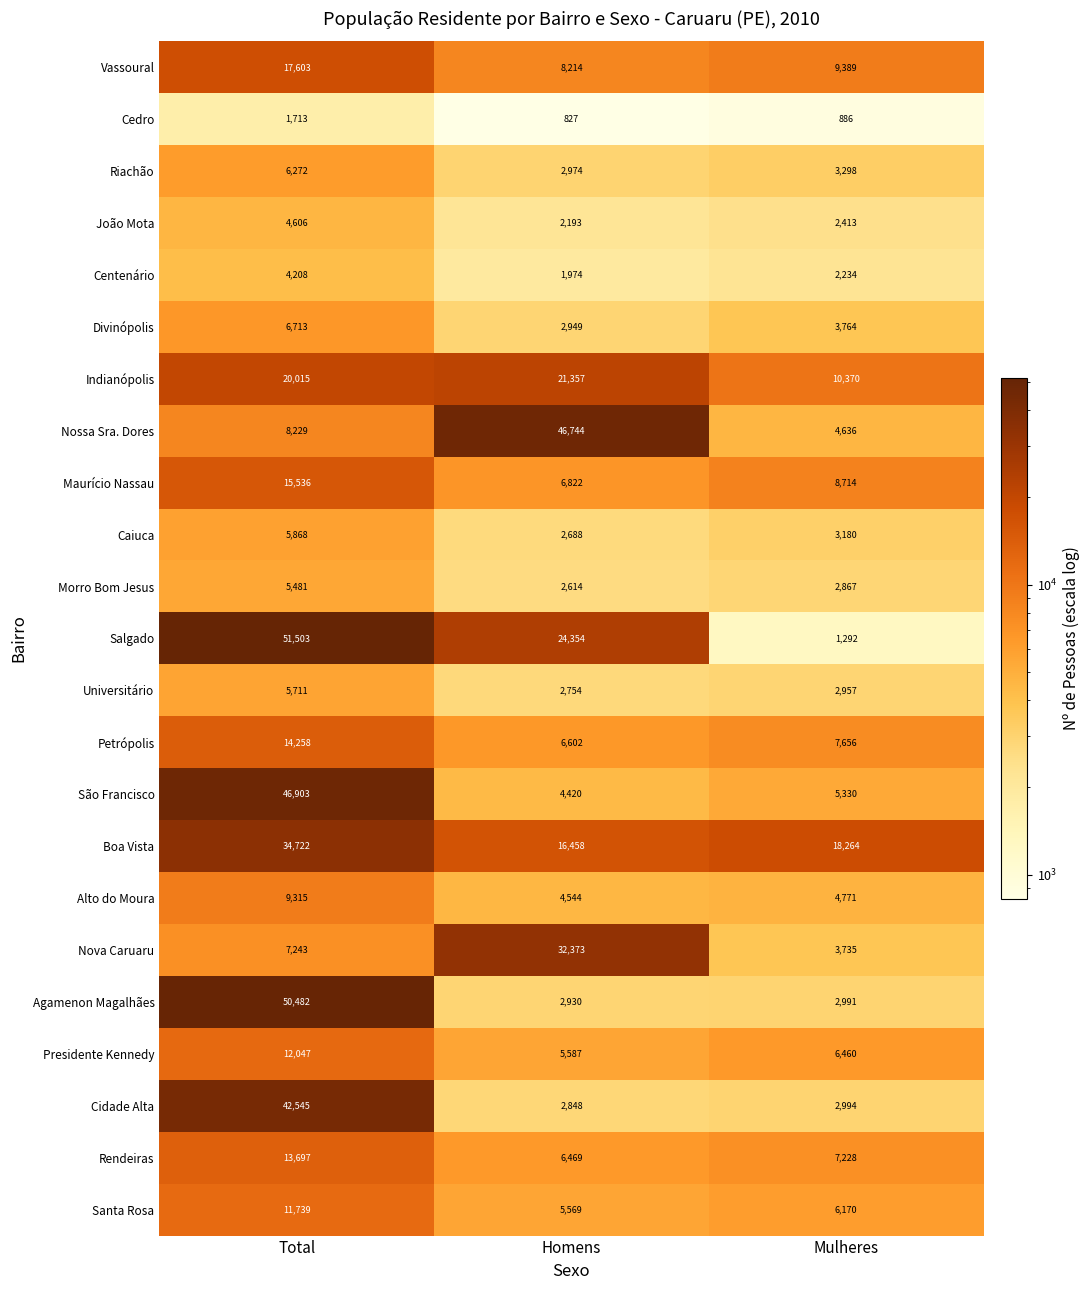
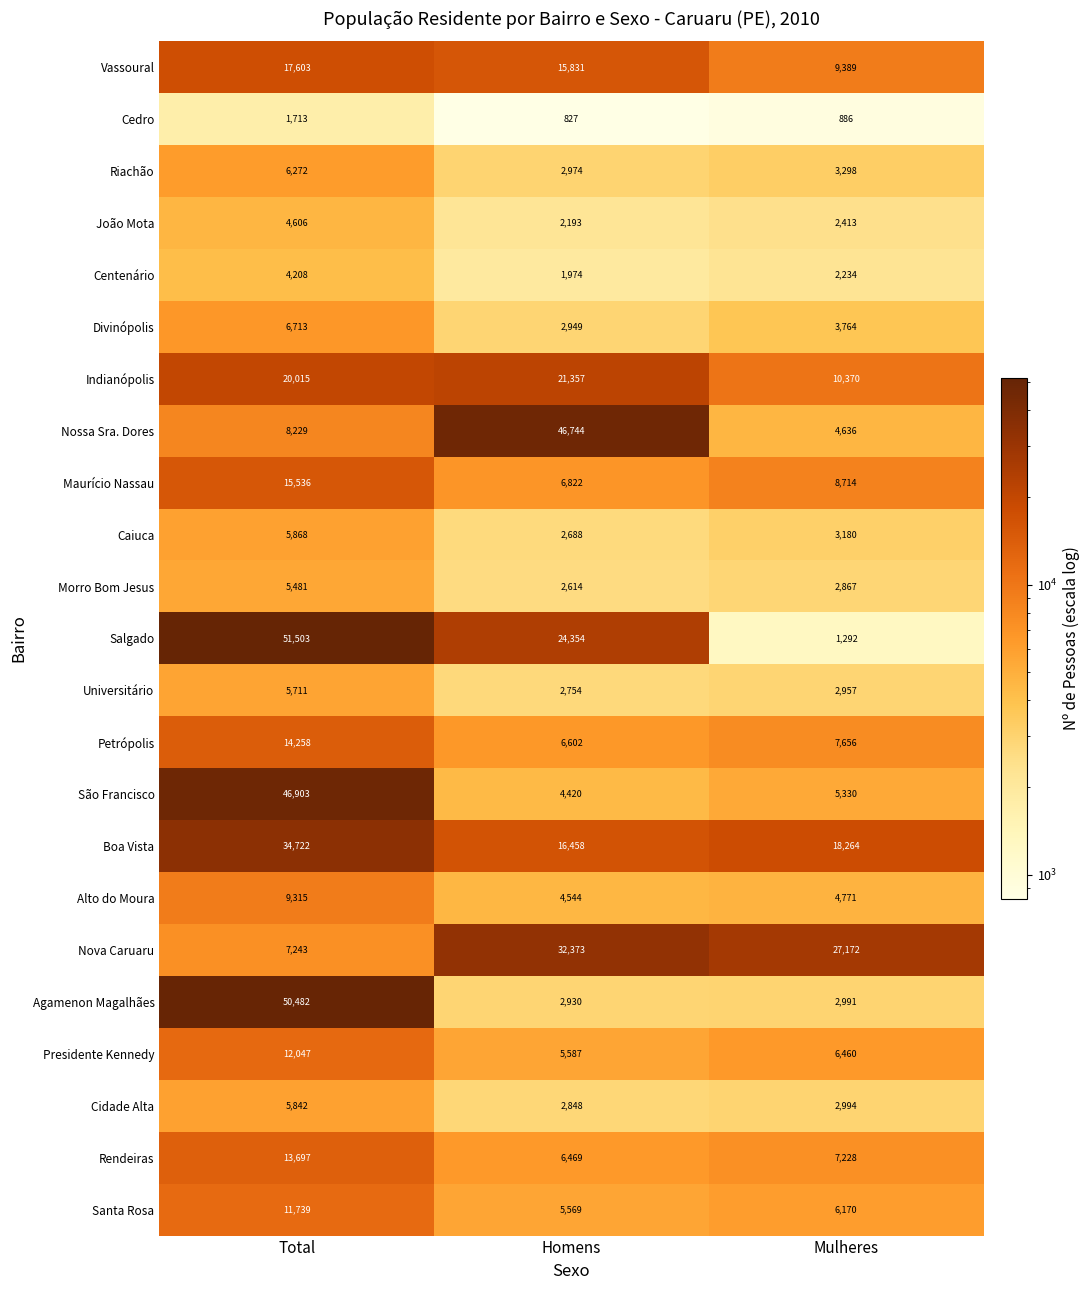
Vassoural, Homens: 8,214 -> 15,831
Nova Caruaru, Mulheres: 3,735 -> 27,172
Cidade Alta, Total: 42,545 -> 5,842
